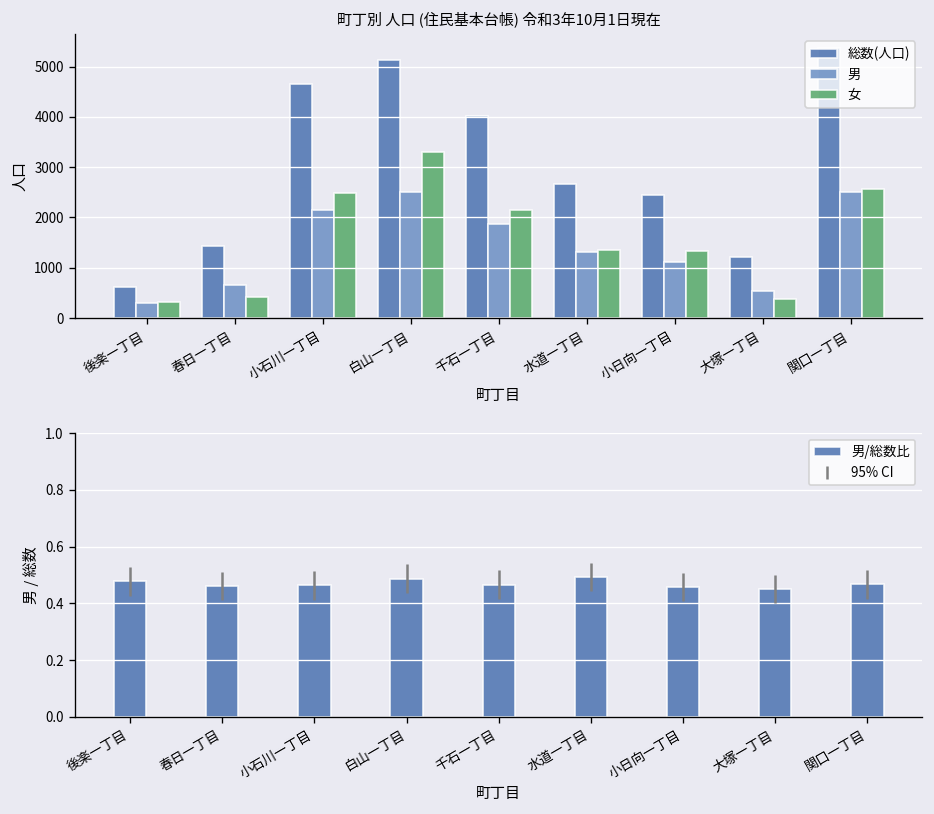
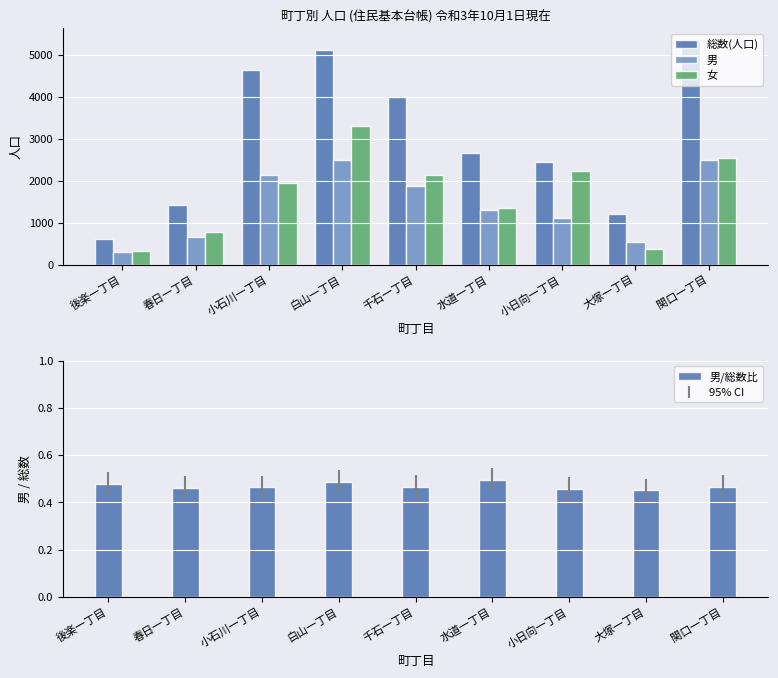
町丁別 人口 (住民基本台帳) 令和3年10月1日現在, 女, 春日一丁目: 400 -> 800
町丁別 人口 (住民基本台帳) 令和3年10月1日現在, 女, 小石川一丁目: 2500 -> 1900
町丁別 人口 (住民基本台帳) 令和3年10月1日現在, 女, 小日向一丁目: 1300 -> 2200
